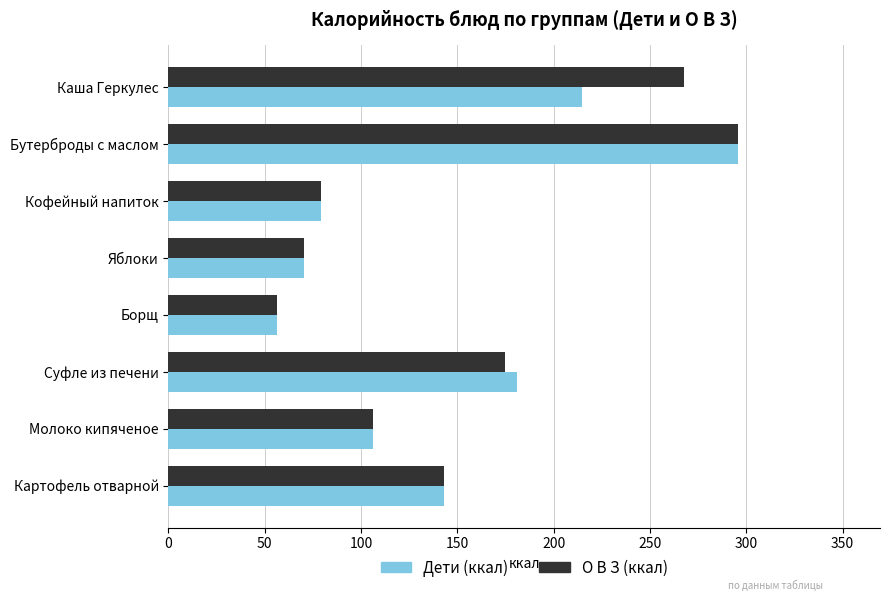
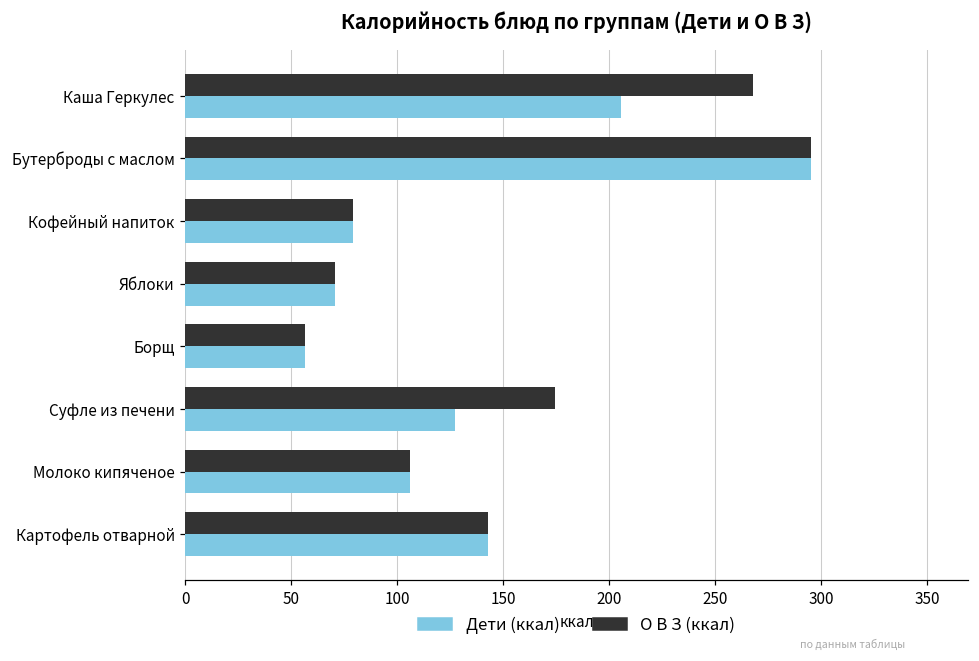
Дети (ккал), Каша Геркулес: 215 -> 206
Дети (ккал), Суфле из печени: 181 -> 127
